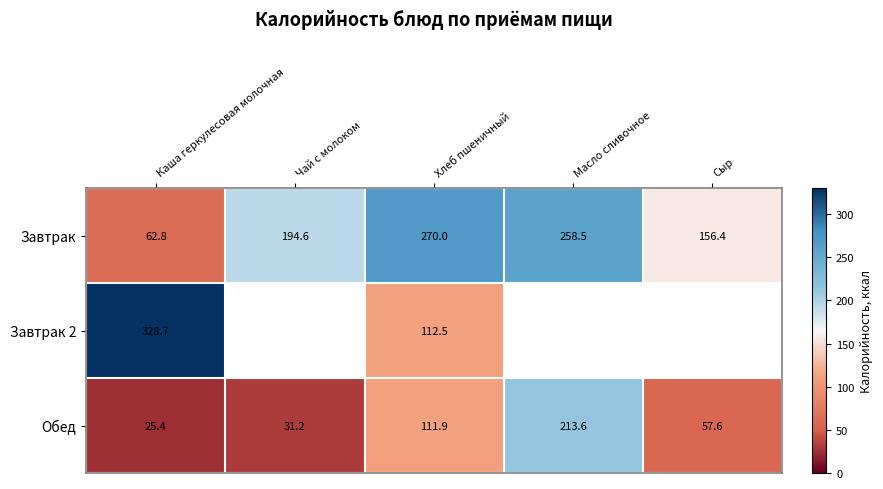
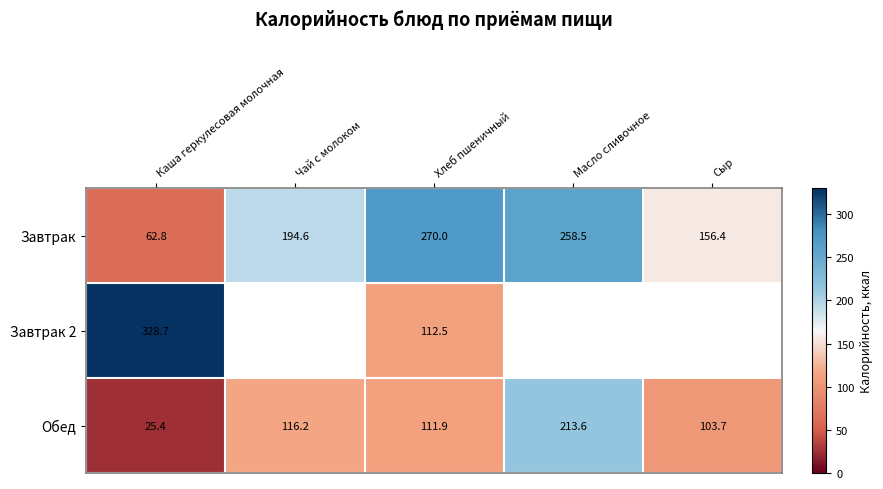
Обед, Чай с молоком: 31.2 -> 116.2
Обед, Сыр: 57.6 -> 103.7
